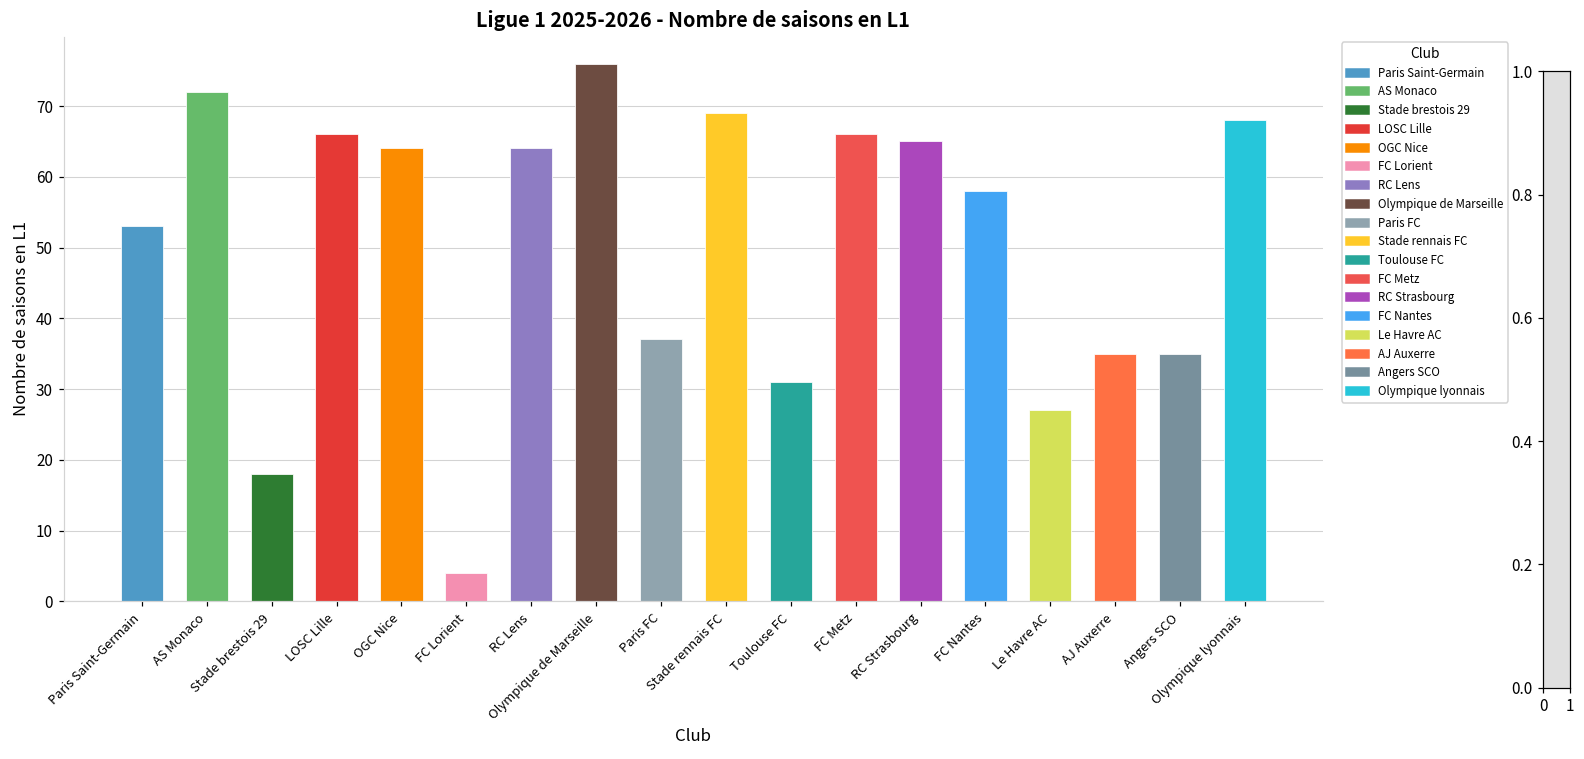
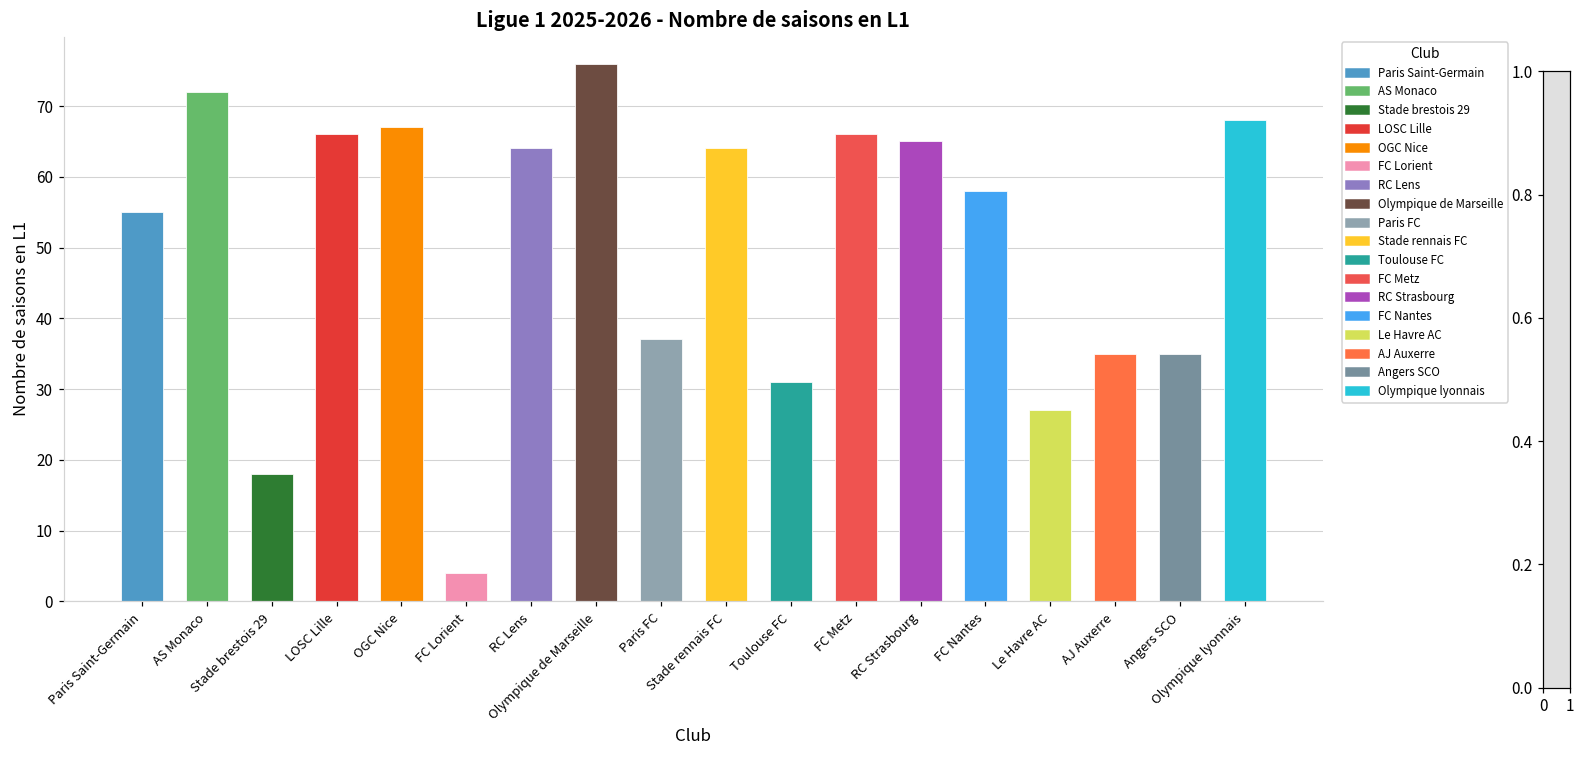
Paris Saint-Germain: 53 -> 55
OGC Nice: 64 -> 67
Stade rennais FC: 69 -> 64
